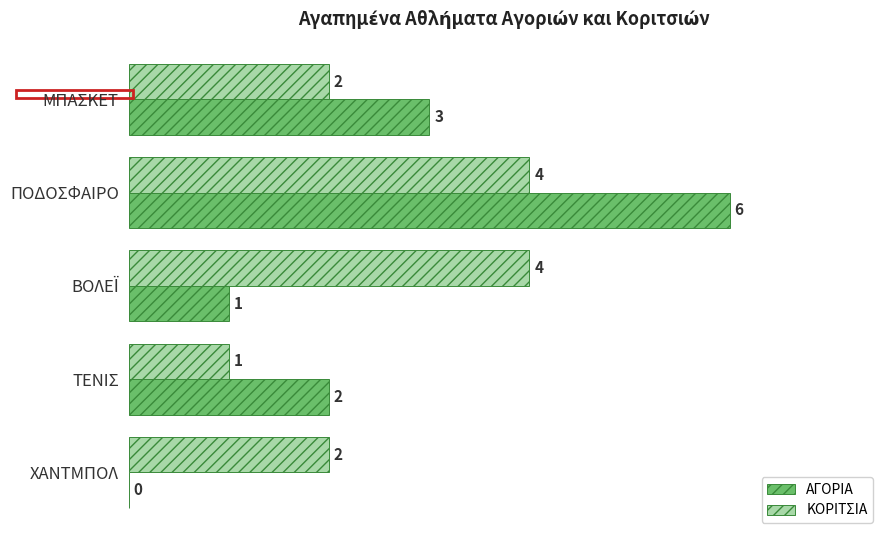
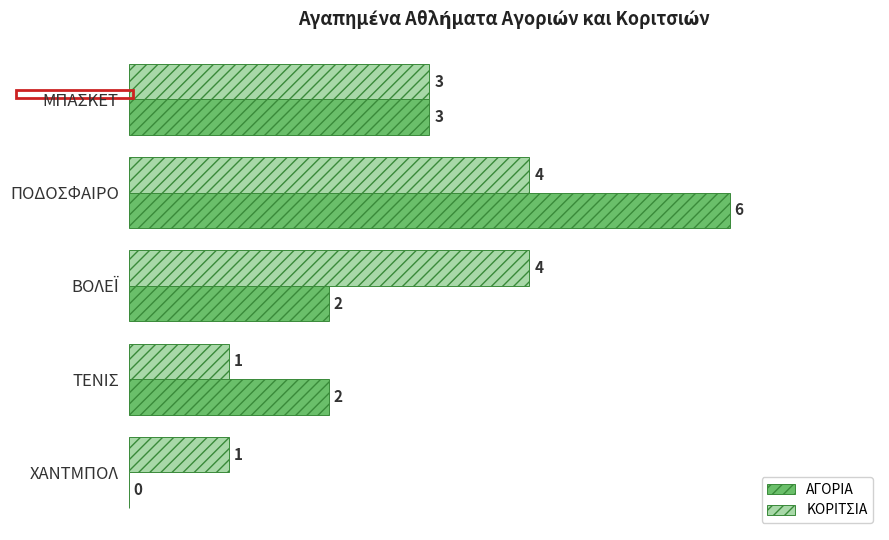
ΚΟΡΙΤΣΙΑ, ΜΠΑΣΚΕΤ: 2 -> 3
ΑΓΟΡΙΑ, ΒΟΛΕΪ: 1 -> 2
ΚΟΡΙΤΣΙΑ, ΧΑΝΤΜΠΟΛ: 2 -> 1
